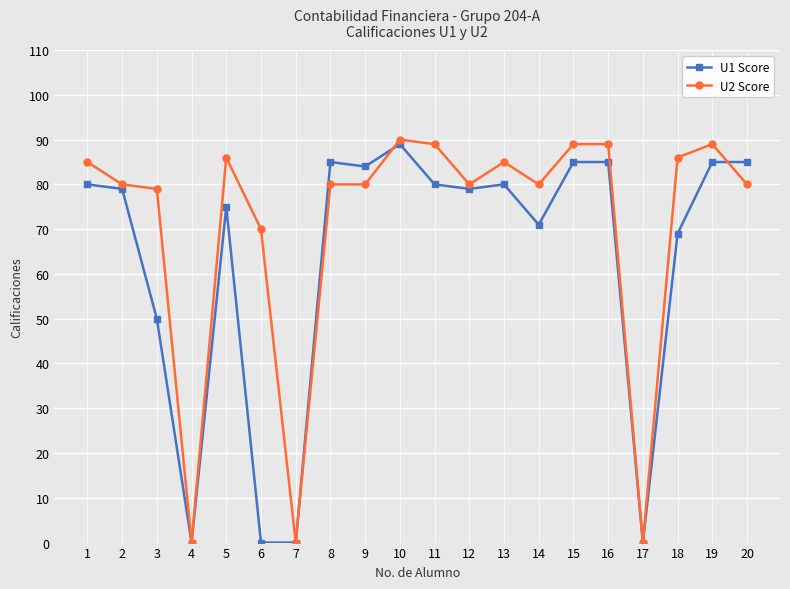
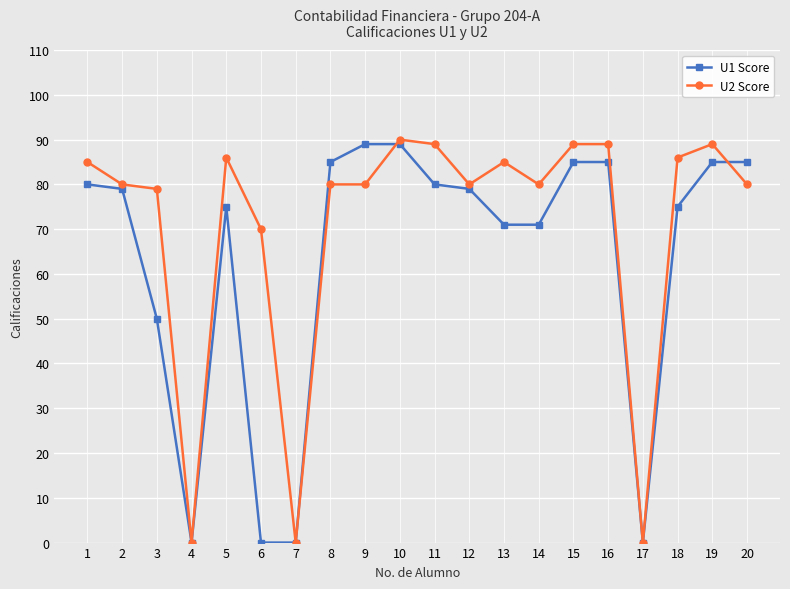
U1 Score, 9: 84 -> 89
U1 Score, 13: 80 -> 71
U1 Score, 18: 69 -> 75
